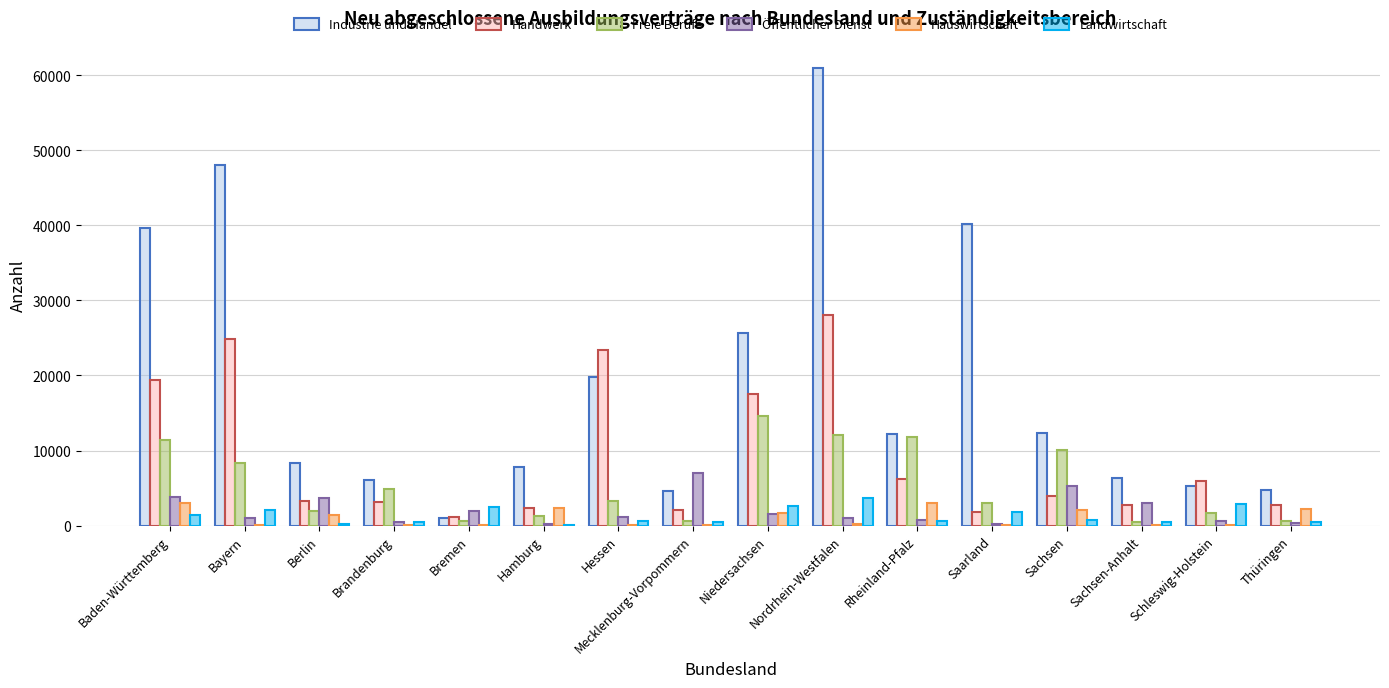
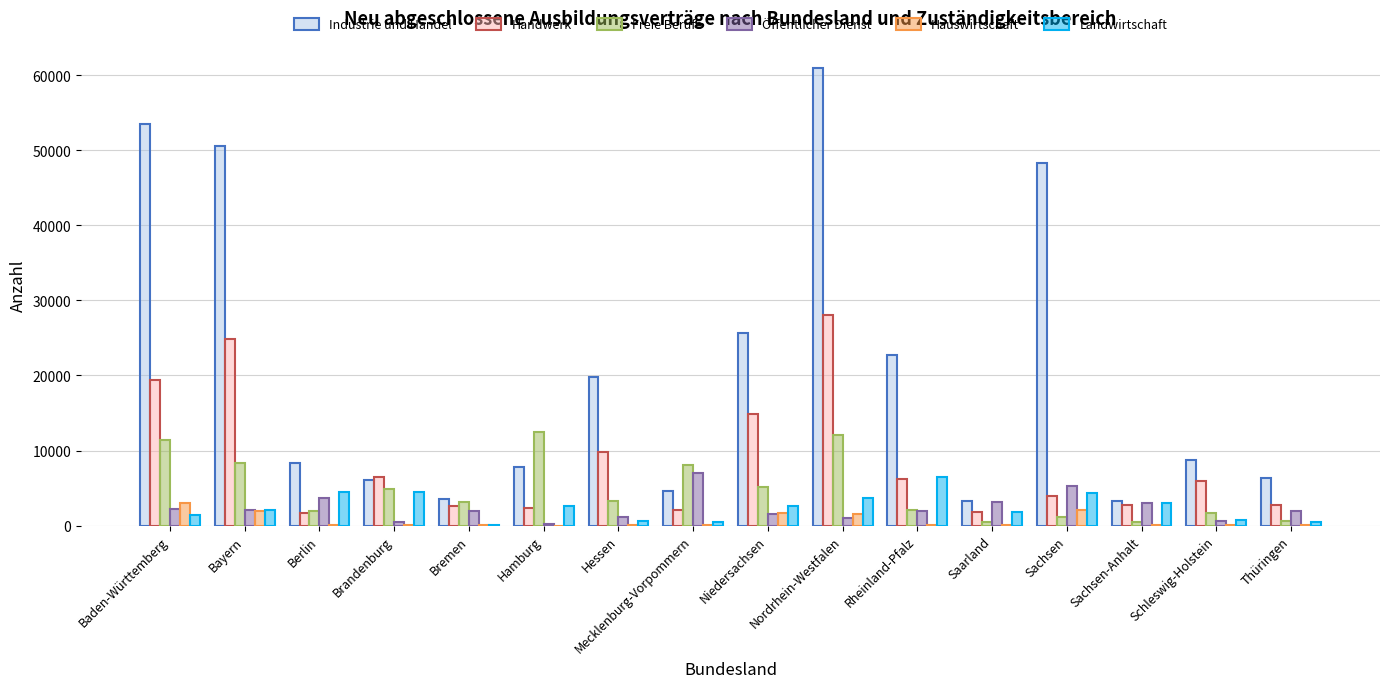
Industrie und Handel, Baden-Württemberg: 40000 -> 54000
Öffentlicher Dienst, Baden-Württemberg: 4000 -> 2000
Industrie und Handel, Bayern: 48000 -> 51000
Öffentlicher Dienst, Bayern: 1000 -> 2000
Hauswirtschaft, Bayern: 0 -> 2000
Handwerk, Berlin: 3000 -> 2000
Hauswirtschaft, Berlin: 1000 -> 0
Landwirtschaft, Berlin: 0 -> 5000
Handwerk, Brandenburg: 3000 -> 7000
Landwirtschaft, Brandenburg: 1000 -> 5000
Industrie und Handel, Bremen: 1000 -> 3000
Handwerk, Bremen: 1000 -> 3000
Freie Berufe, Bremen: 1000 -> 3000
Landwirtschaft, Bremen: 2000 -> 0
Freie Berufe, Hamburg: 1000 -> 13000
Hauswirtschaft, Hamburg: 2000 -> 0
Landwirtschaft, Hamburg: 0 -> 3000
Handwerk, Hessen: 23000 -> 10000
Freie Berufe, Mecklenburg-Vorpommern: 1000 -> 8000
Handwerk, Niedersachsen: 17000 -> 15000
Freie Berufe, Niedersachsen: 15000 -> 5000
Hauswirtschaft, Nordrhein-Westfalen: 0 -> 2000
Industrie und Handel, Rheinland-Pfalz: 12000 -> 23000
Freie Berufe, Rheinland-Pfalz: 12000 -> 2000
Öffentlicher Dienst, Rheinland-Pfalz: 1000 -> 2000
Hauswirtschaft, Rheinland-Pfalz: 3000 -> 0
Landwirtschaft, Rheinland-Pfalz: 1000 -> 6000
Industrie und Handel, Saarland: 40000 -> 3000
Freie Berufe, Saarland: 3000 -> 1000
Öffentlicher Dienst, Saarland: 0 -> 3000
Industrie und Handel, Sachsen: 12000 -> 48000
Freie Berufe, Sachsen: 10000 -> 1000
Landwirtschaft, Sachsen: 1000 -> 4000
Industrie und Handel, Sachsen-Anhalt: 6000 -> 3000
Landwirtschaft, Sachsen-Anhalt: 0 -> 3000
Industrie und Handel, Schleswig-Holstein: 5000 -> 9000
Landwirtschaft, Schleswig-Holstein: 3000 -> 1000
Industrie und Handel, Thüringen: 5000 -> 6000
Öffentlicher Dienst, Thüringen: 0 -> 2000
Hauswirtschaft, Thüringen: 2000 -> 0
